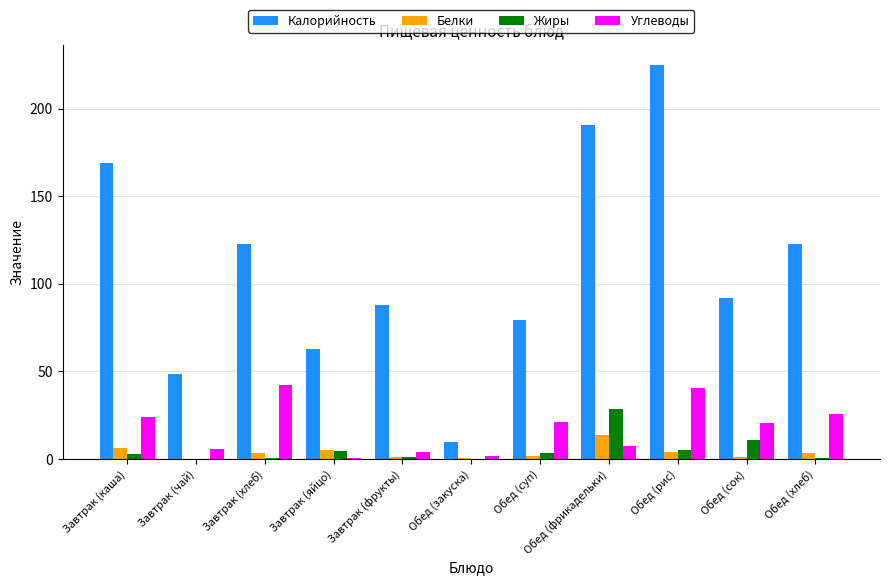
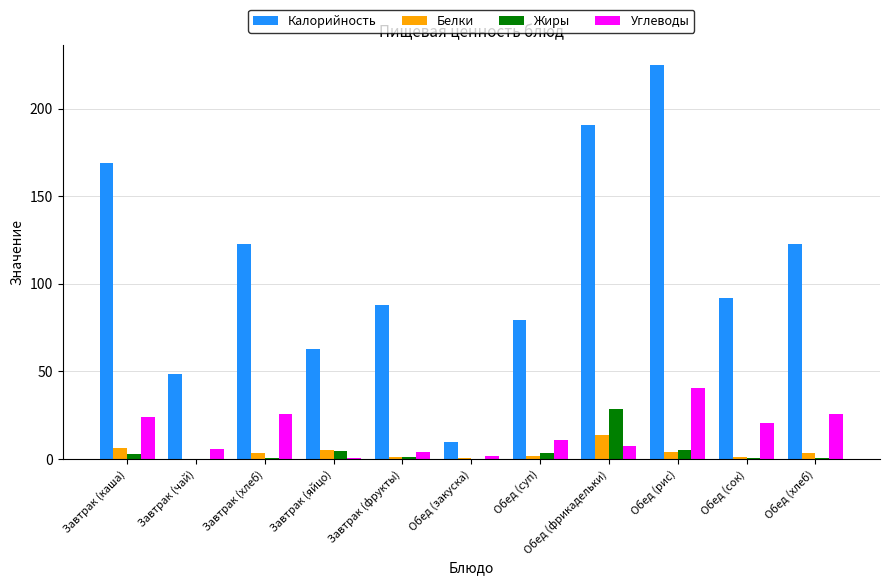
Углеводы, Завтрак (хлеб): 42 -> 25
Углеводы, Обед (суп): 21 -> 11
Жиры, Обед (сок): 11 -> 0
